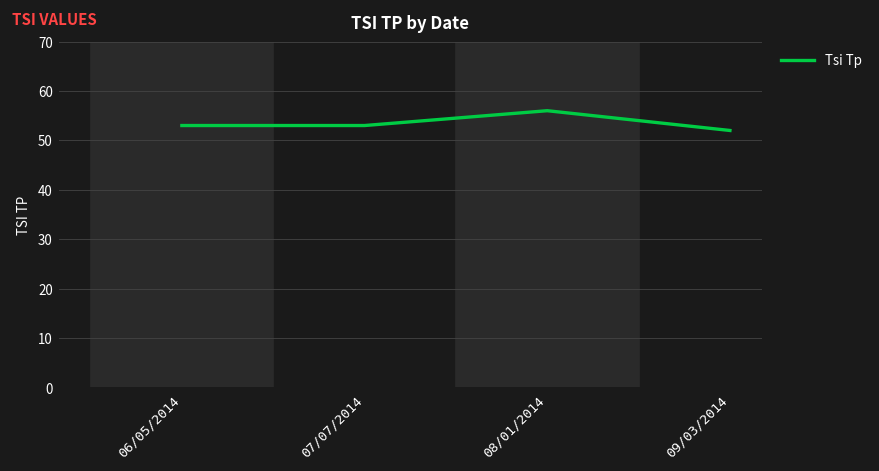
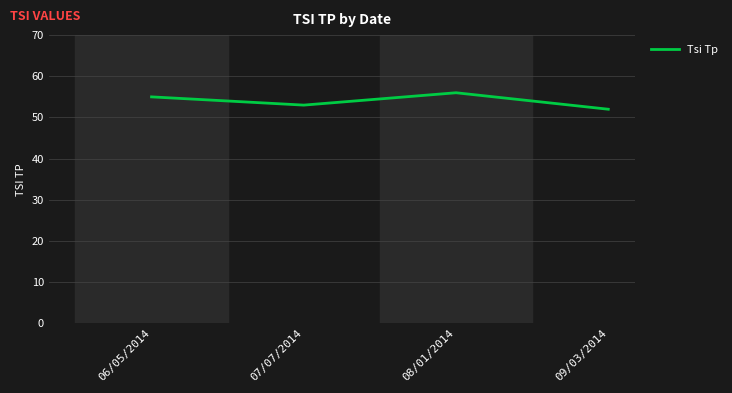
06/05/2014: 53 -> 55
